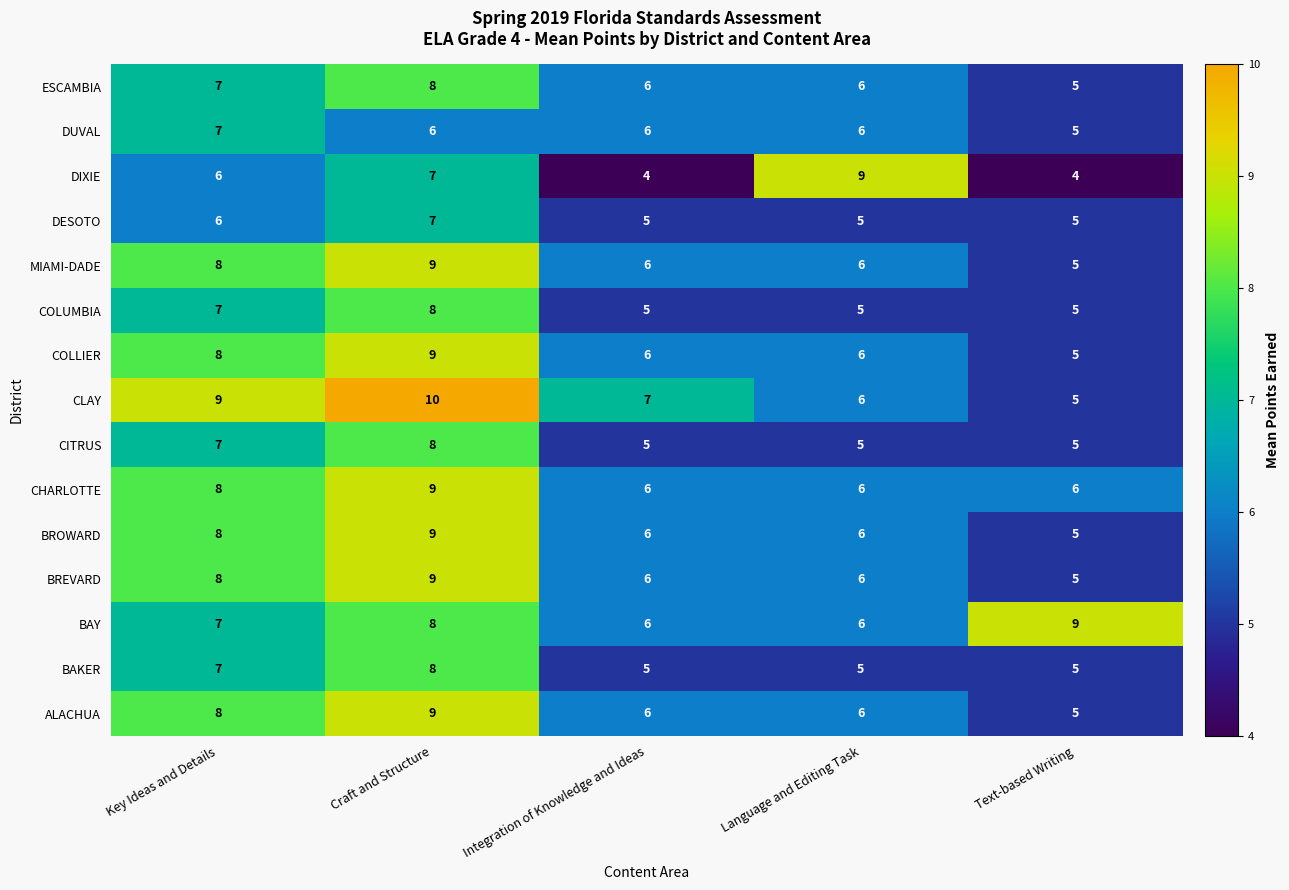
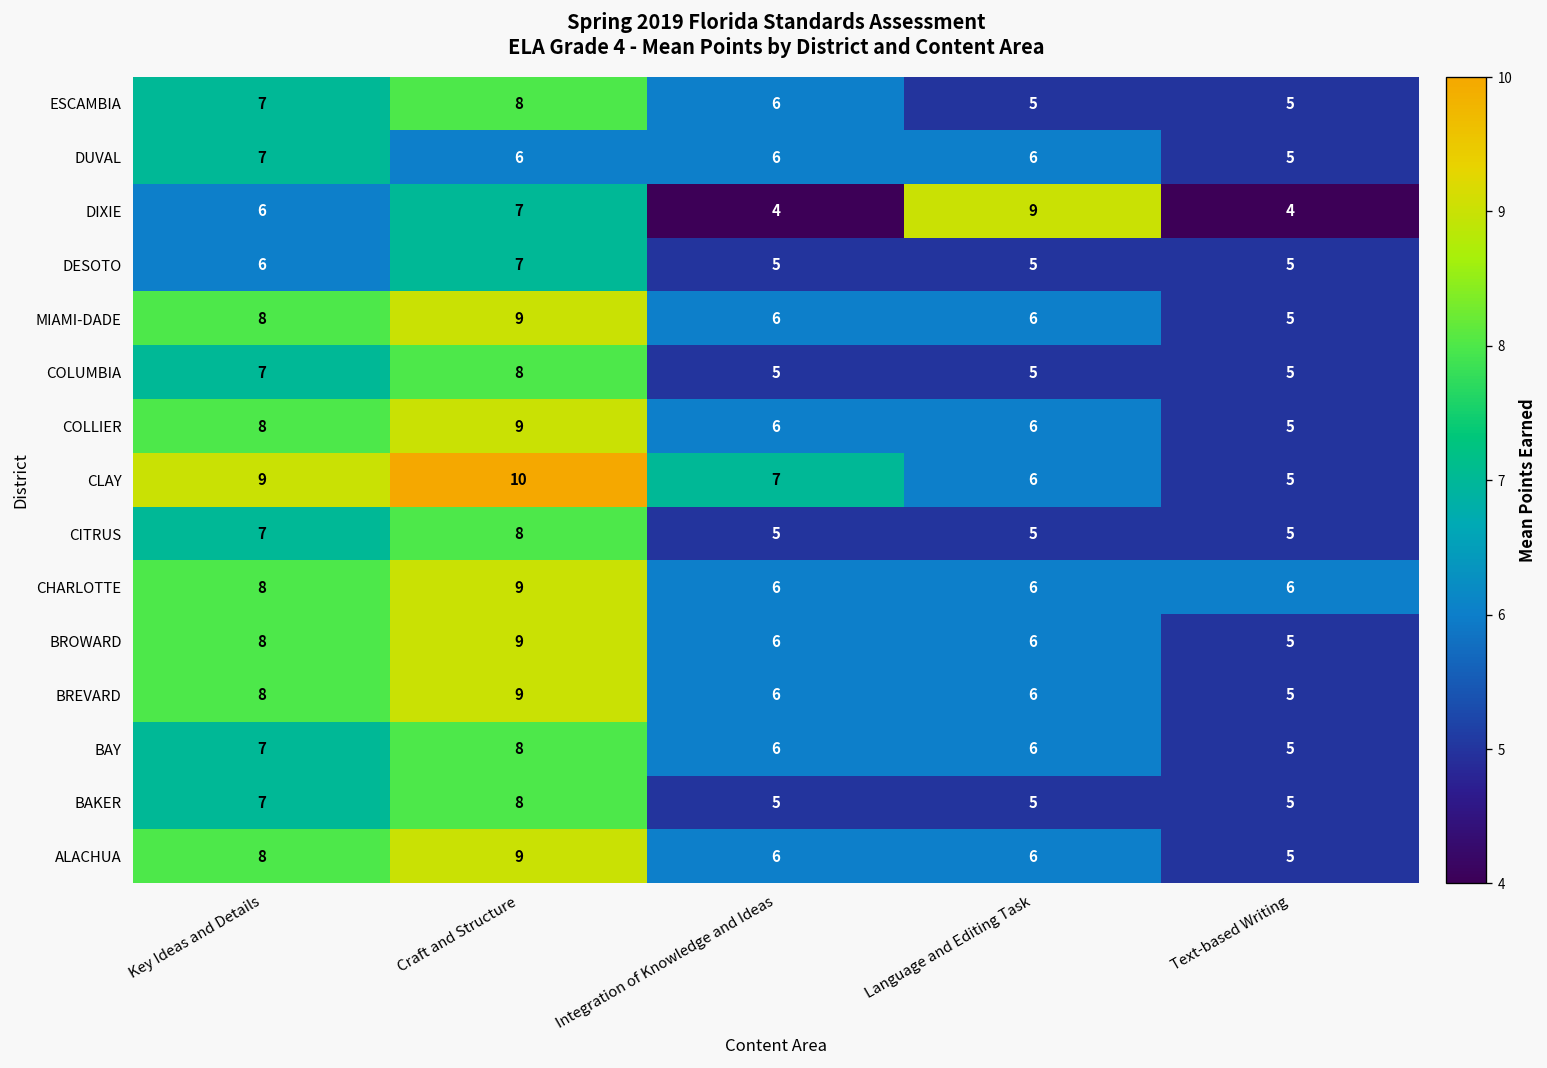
ESCAMBIA, Language and Editing Task: 6 -> 5
BAY, Text-based Writing: 9 -> 5
